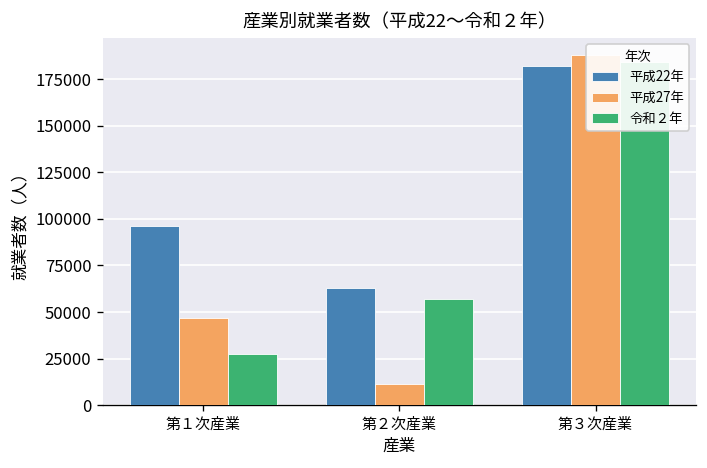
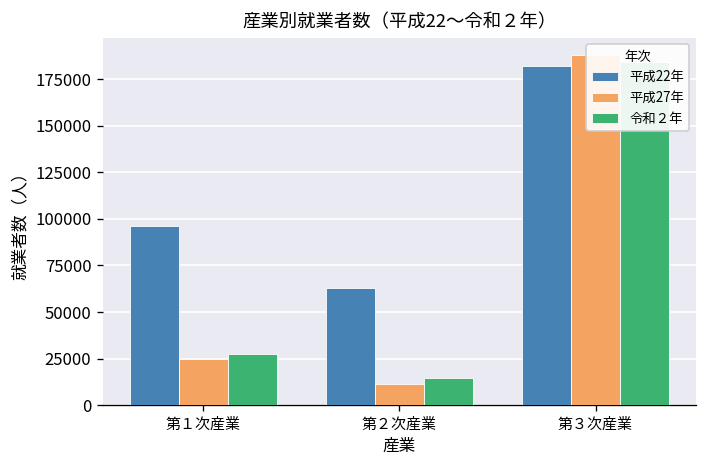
平成27年, 第１次産業: 47000 -> 25000
令和２年, 第２次産業: 57000 -> 15000
